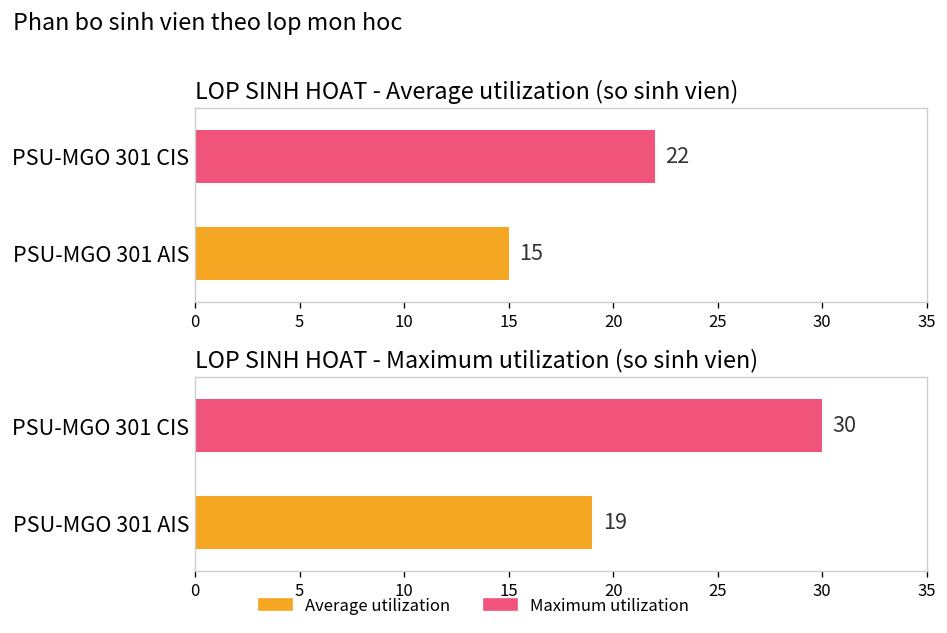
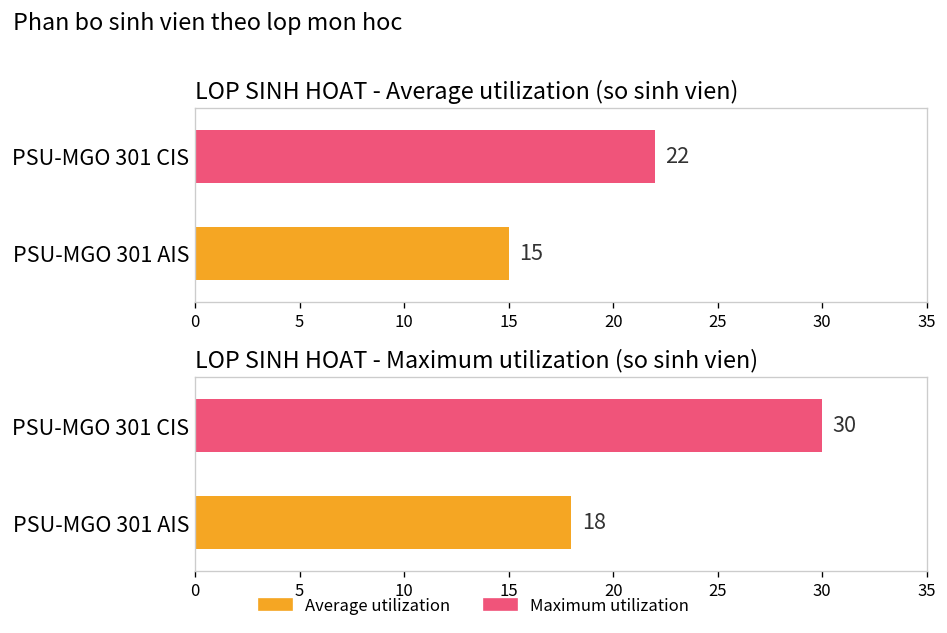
LOP SINH HOAT - Maximum utilization (so sinh vien), PSU-MGO 301 AIS: 19 -> 18
